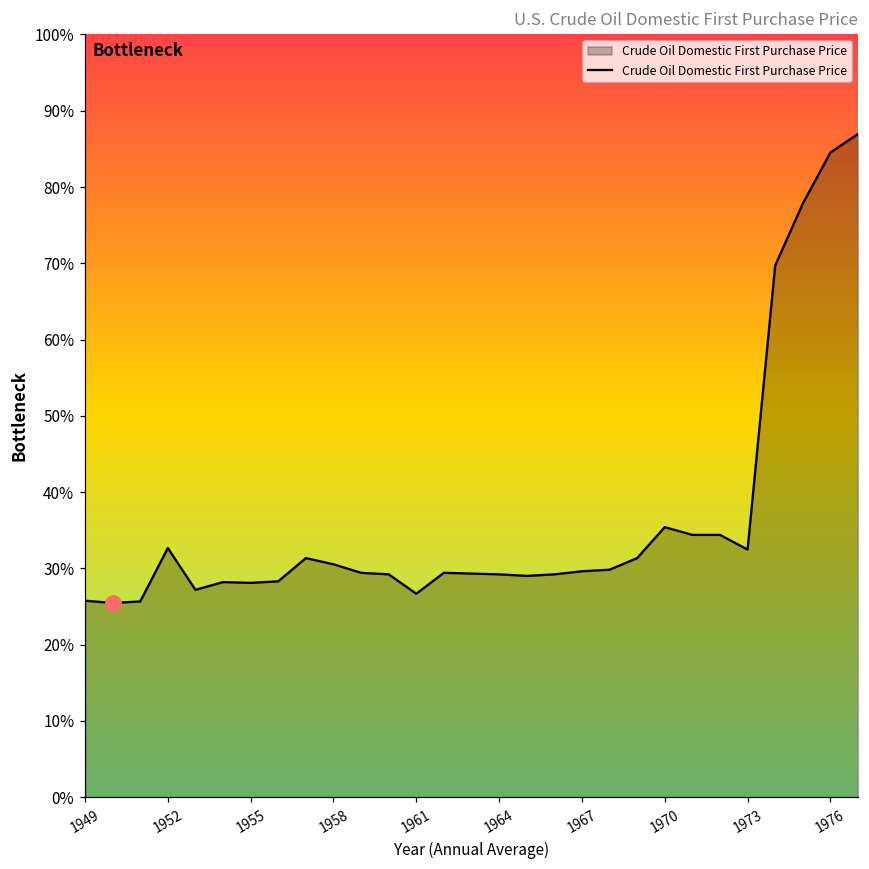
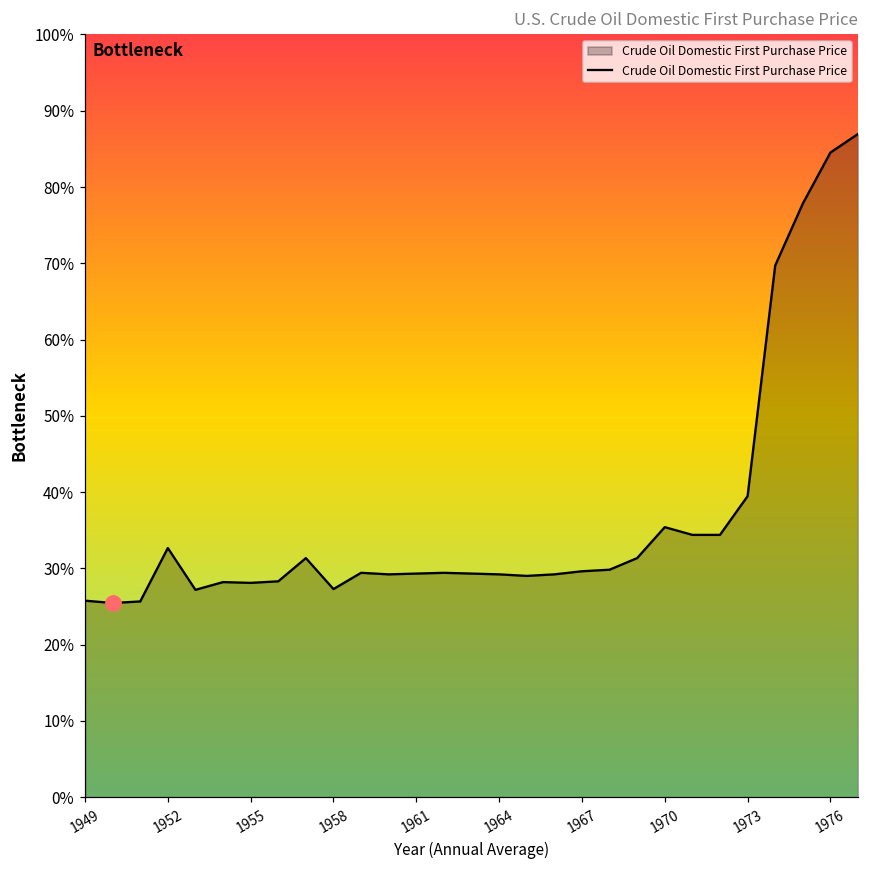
Crude Oil Domestic First Purchase Price, 1958: 31% -> 27%
Crude Oil Domestic First Purchase Price, 1961: 27% -> 29%
Crude Oil Domestic First Purchase Price, 1973: 32% -> 39%
